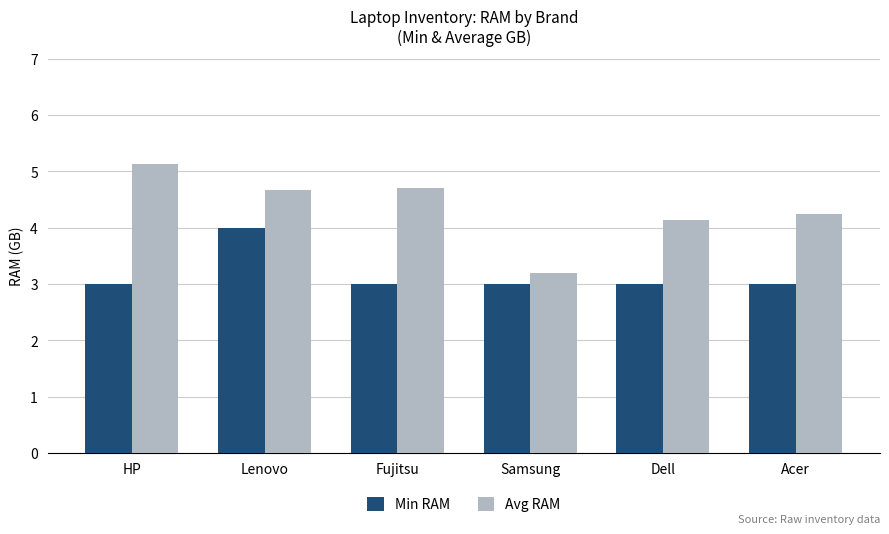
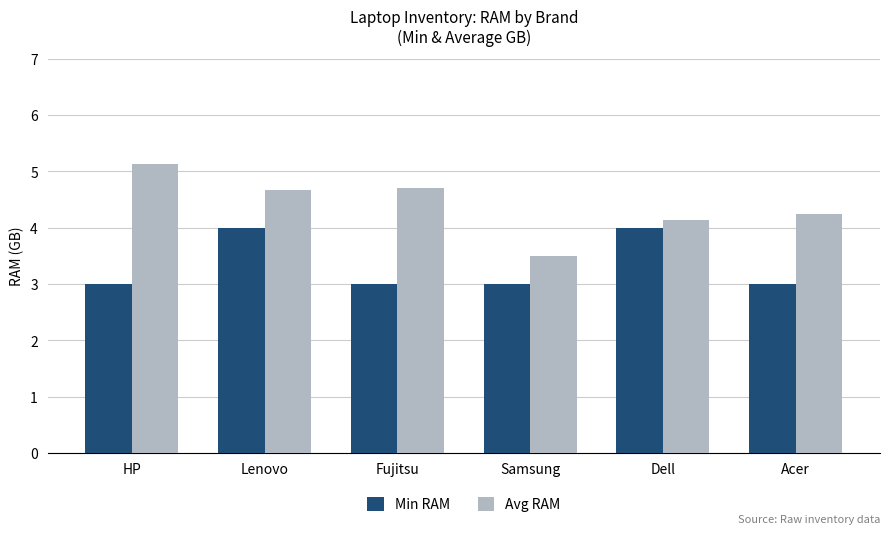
Avg RAM, Samsung: 3.2 -> 3.5
Min RAM, Dell: 3 -> 4
